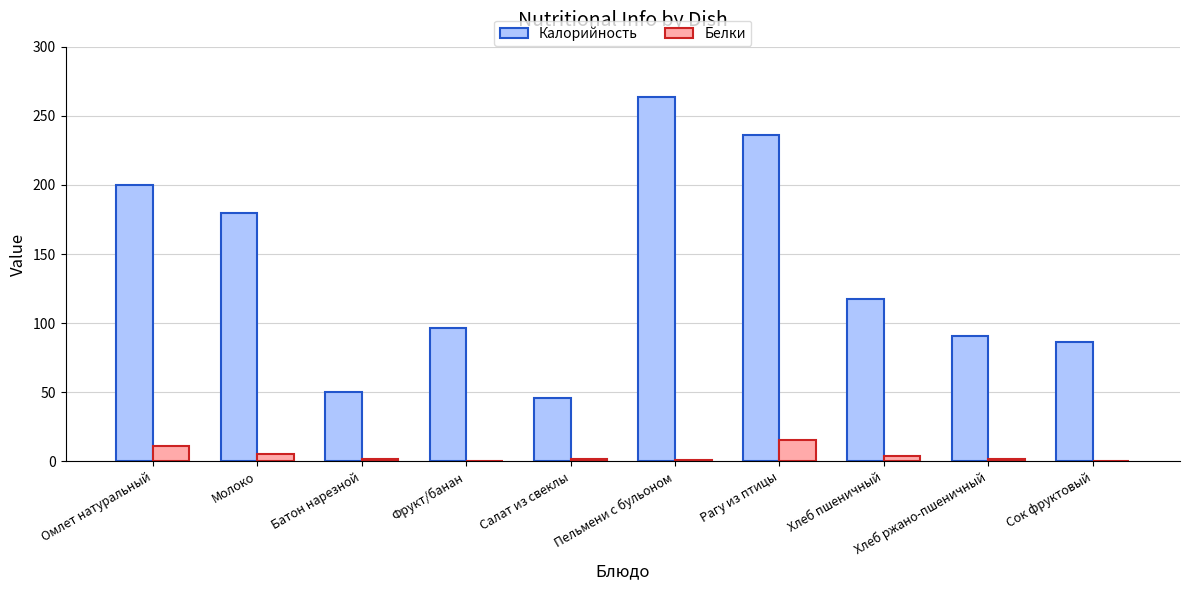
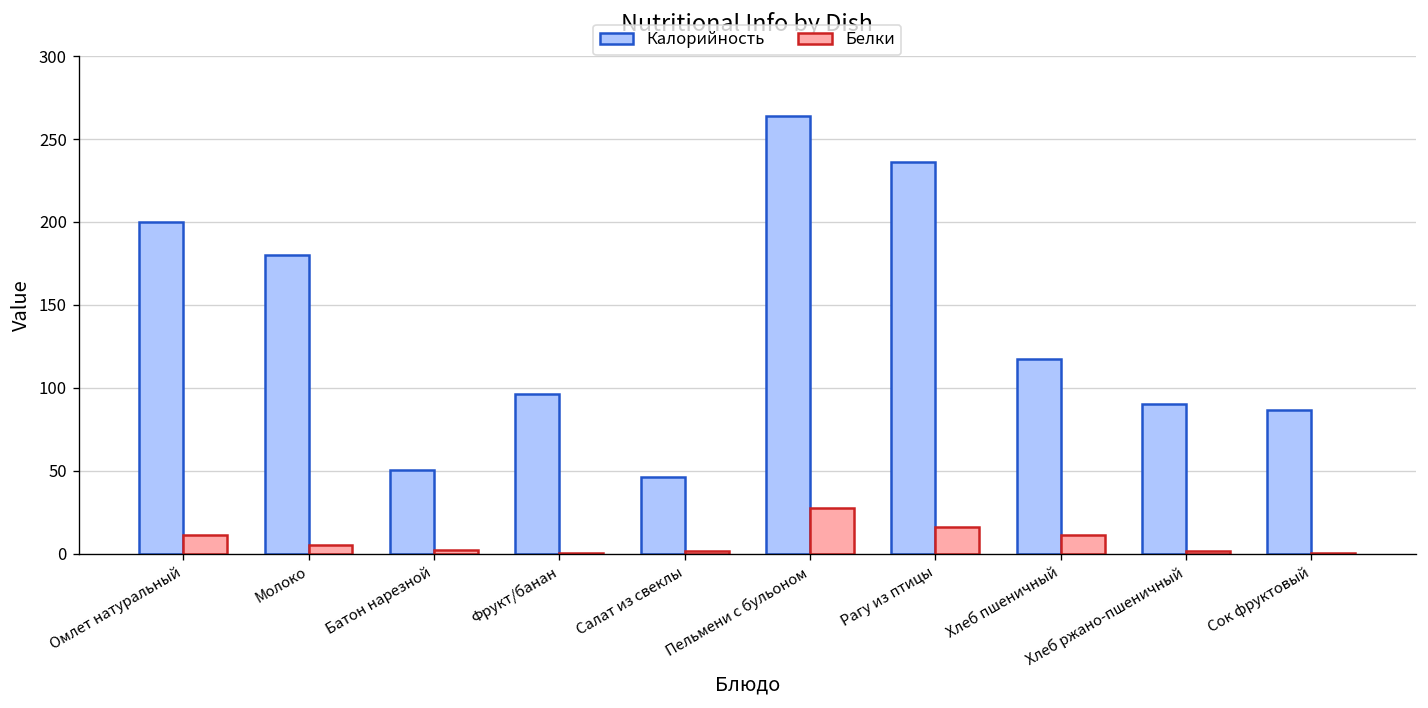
Белки, Пельмени с бульоном: 1 -> 27
Белки, Хлеб пшеничный: 4 -> 12
